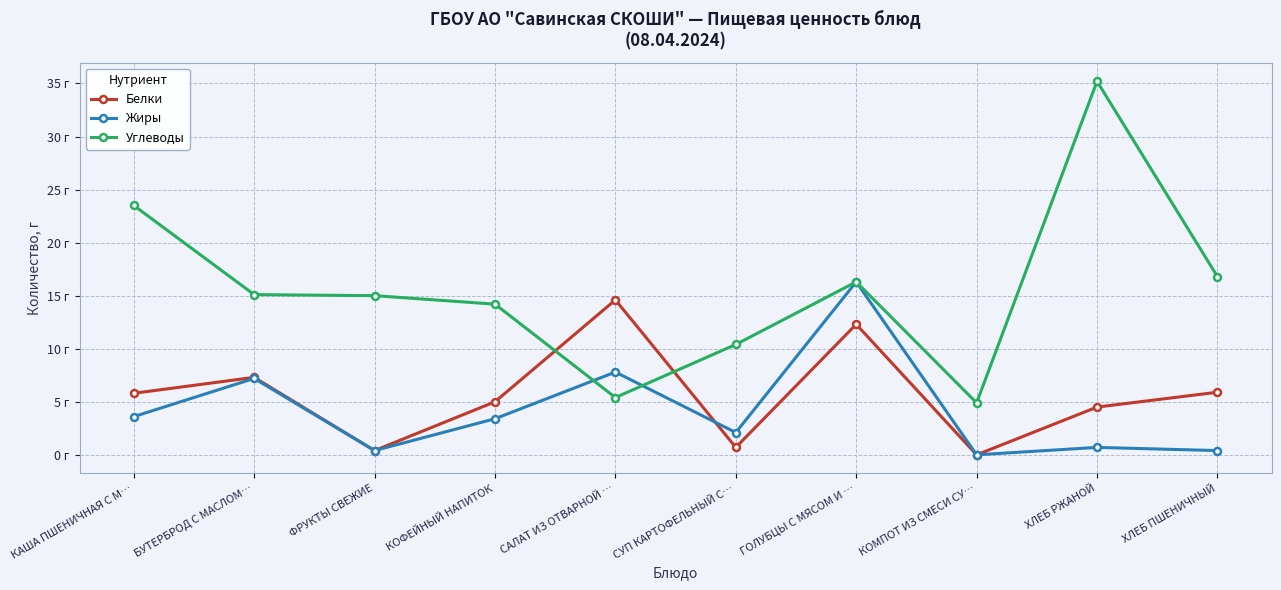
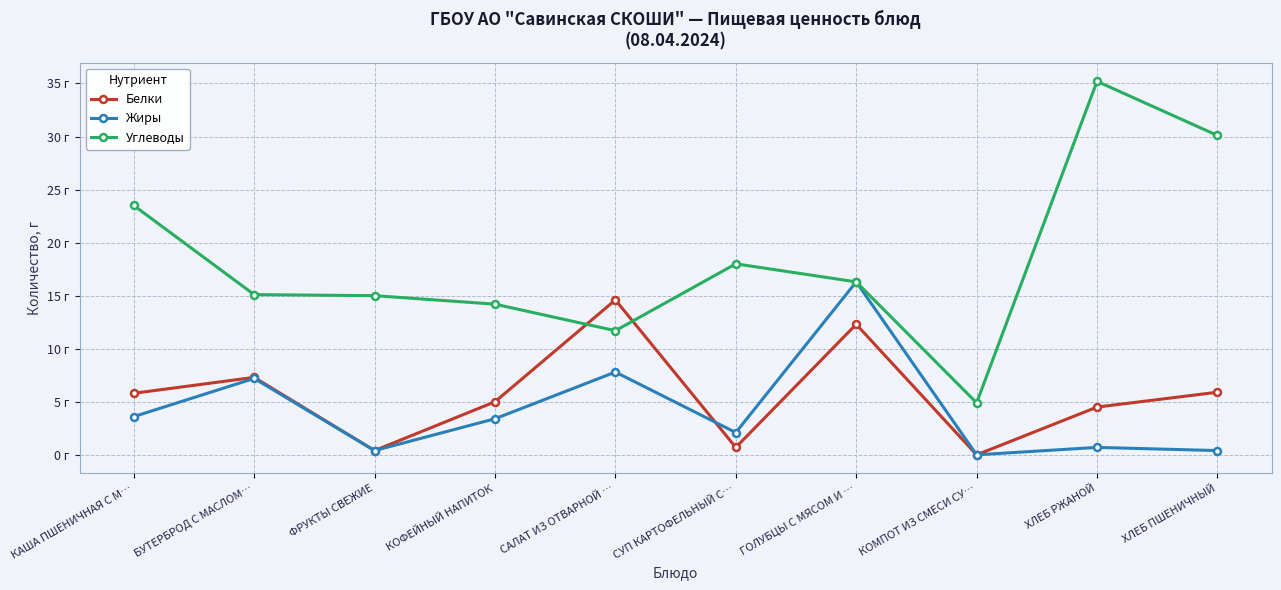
Углеводы, САЛАТ ИЗ ОТВАРНОЙ …: 5.4 г -> 11.7 г
Углеводы, СУП КАРТОФЕЛЬНЫЙ С…: 10.4 г -> 18.0 г
Углеводы, ХЛЕБ ПШЕНИЧНЫЙ: 16.8 г -> 30.1 г
